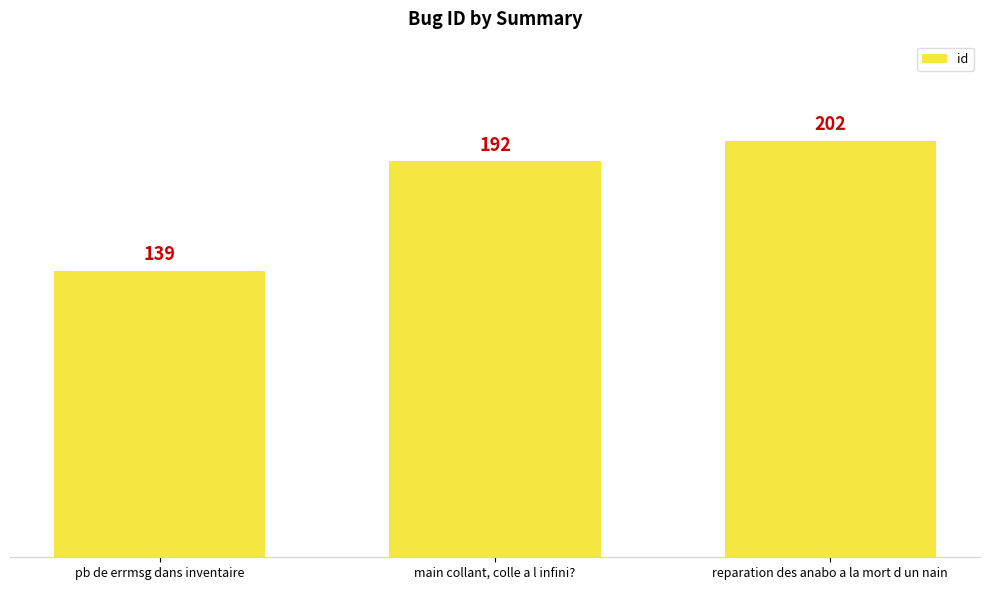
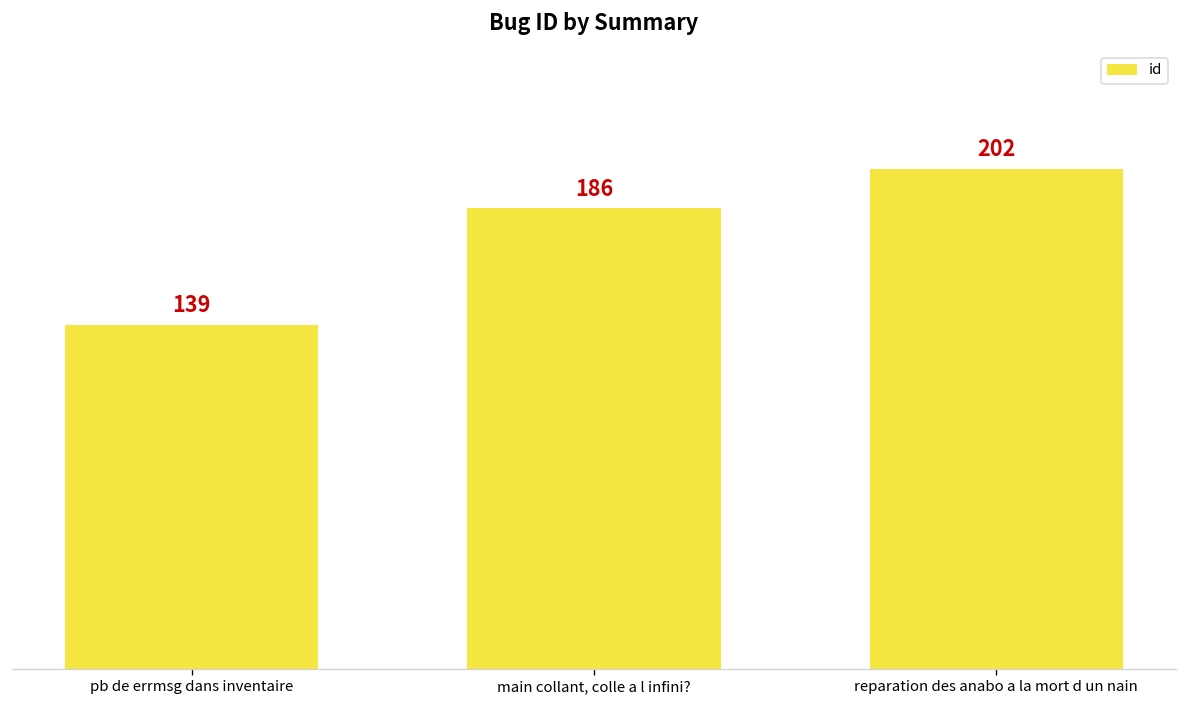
main collant, colle a l infini?: 192 -> 186
